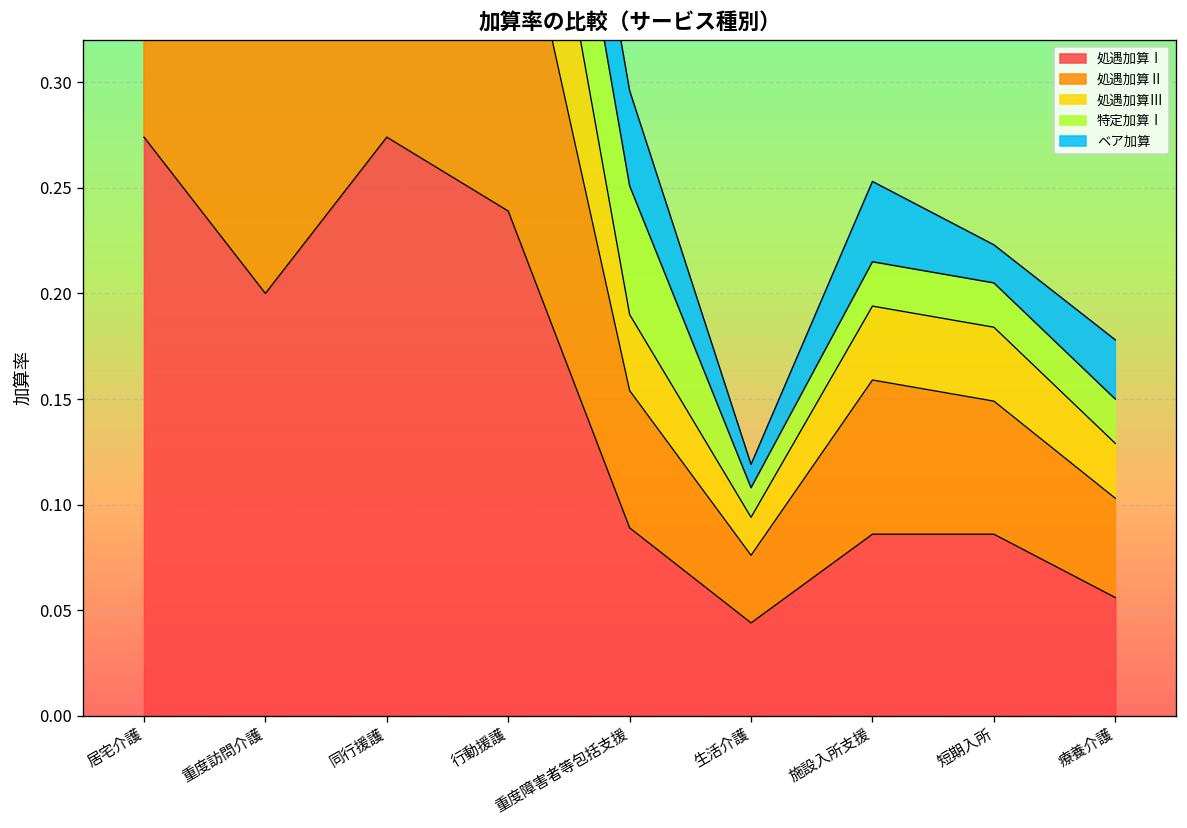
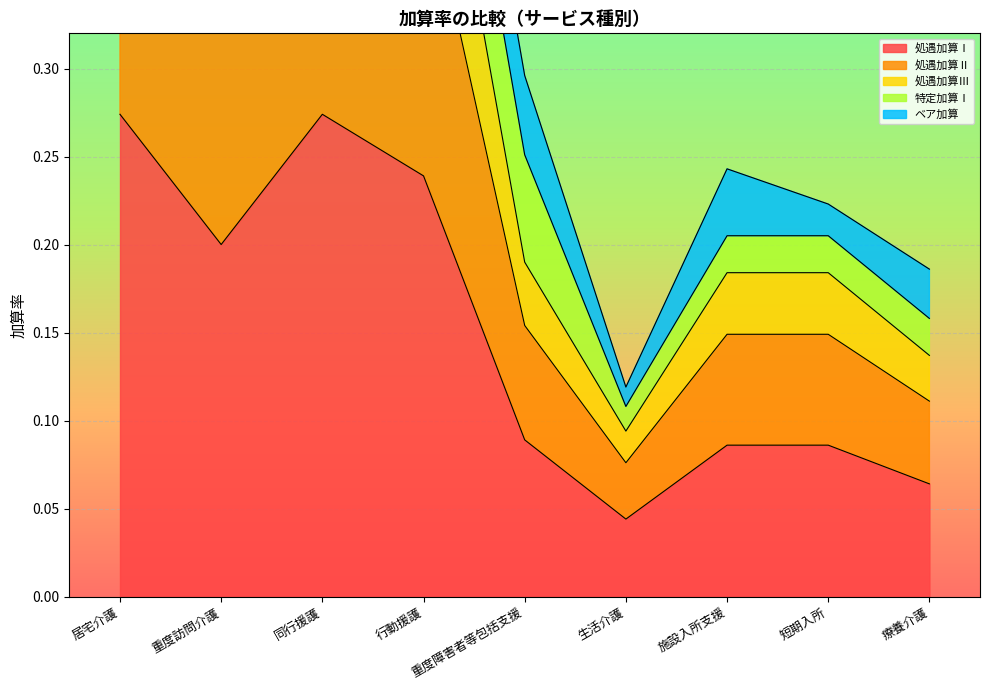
処遇加算Ⅱ, 施設入所支援: 0.073 -> 0.063
処遇加算Ⅰ, 療養介護: 0.056 -> 0.064
